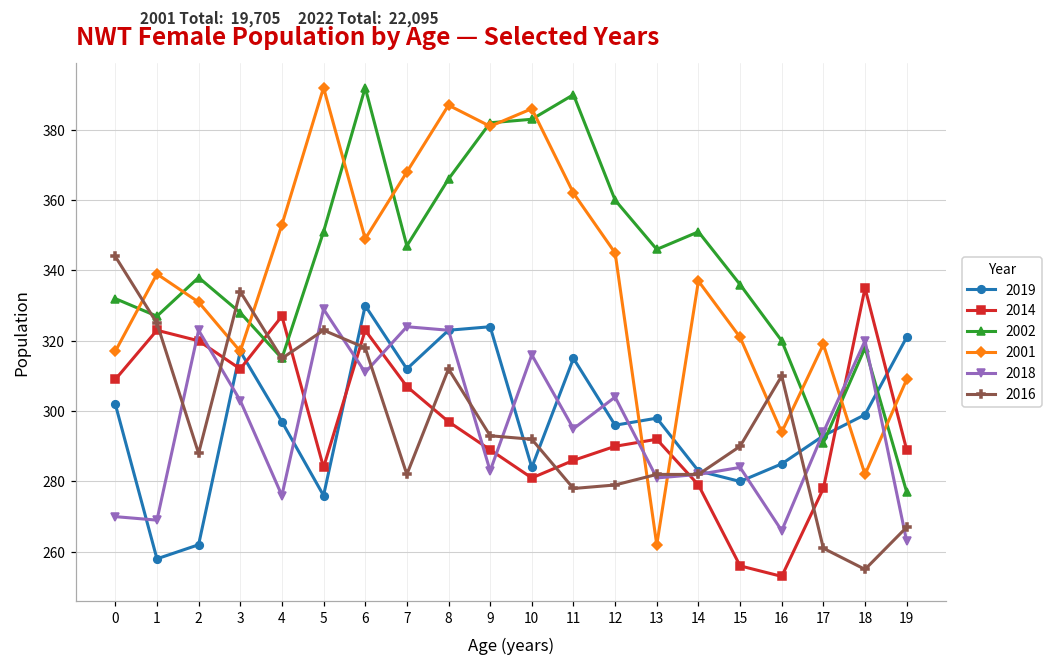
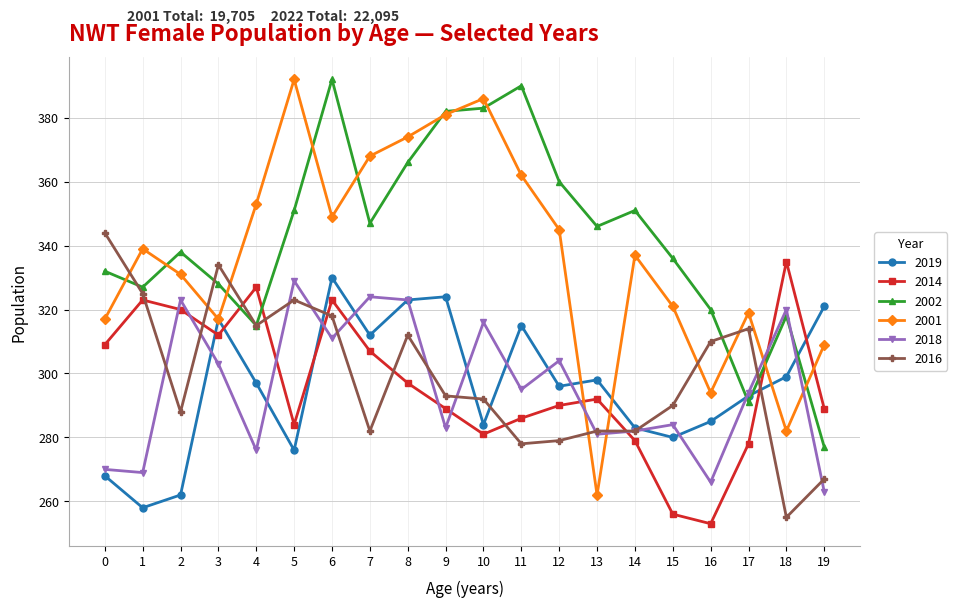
2019, 0: 302 -> 268
2001, 8: 387 -> 374
2016, 17: 261 -> 314
